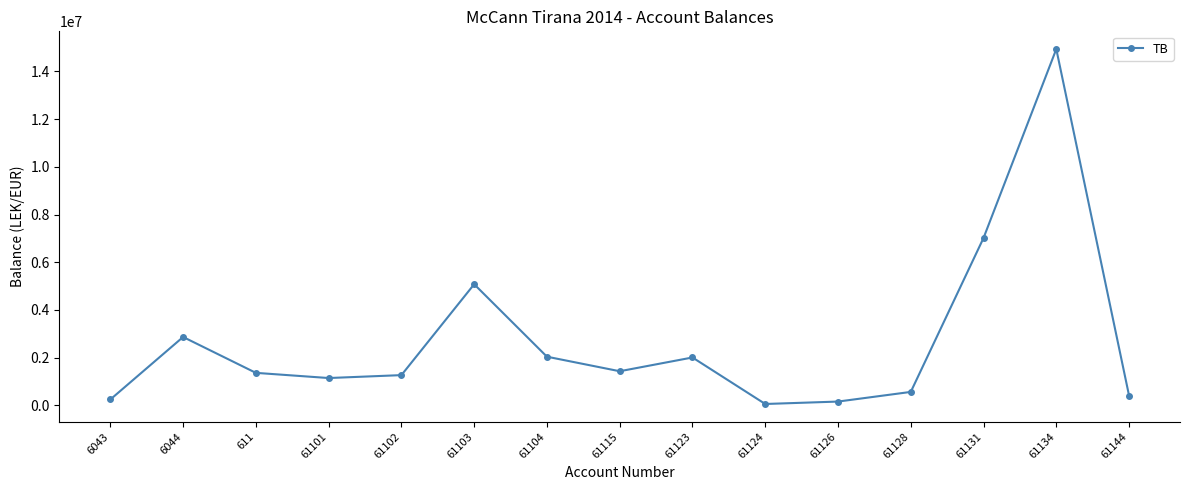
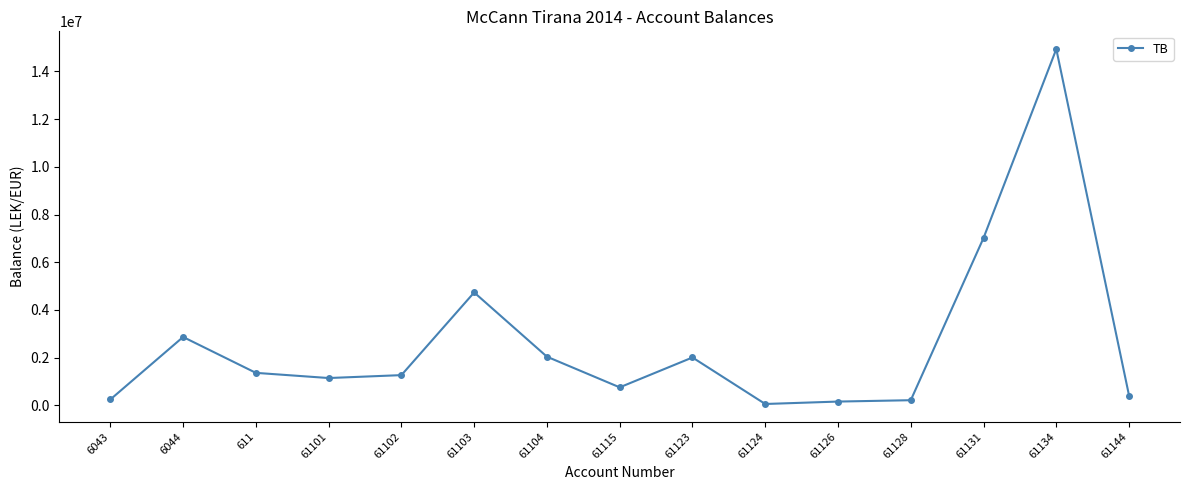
61103: 5100000 -> 4700000
61115: 1400000 -> 800000
61128: 600000 -> 200000
